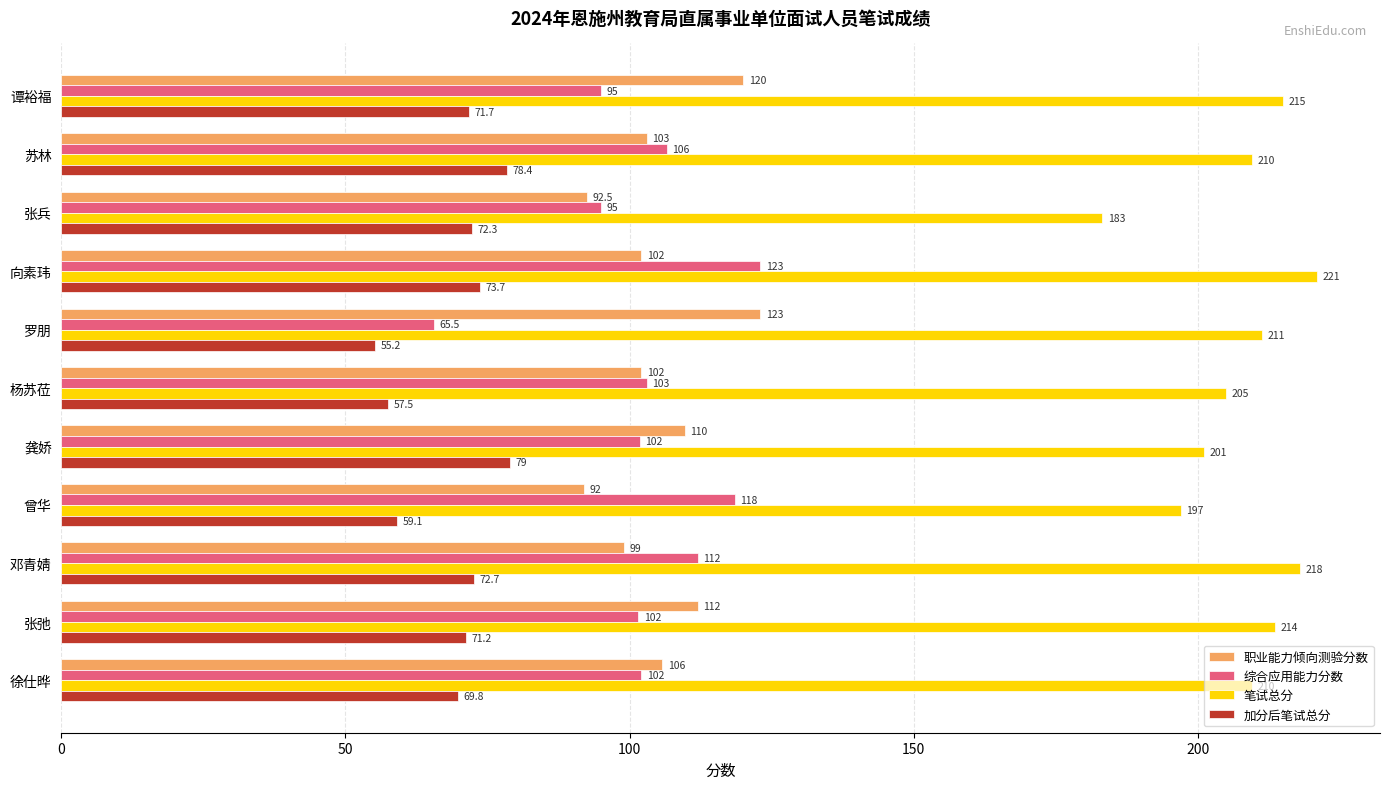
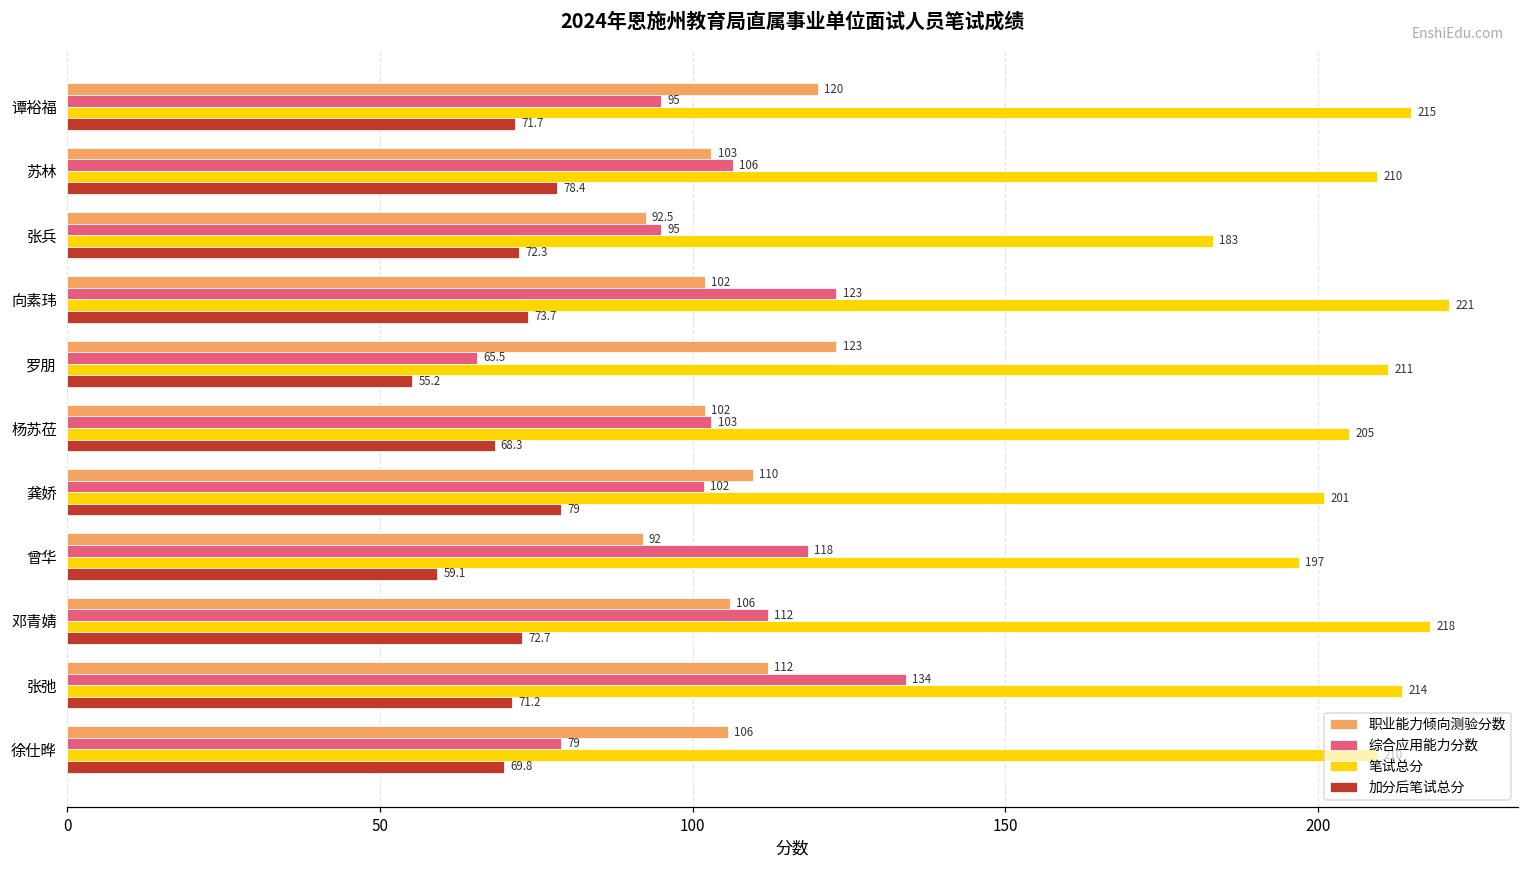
加分后笔试总分, 杨苏莅: 57.5 -> 68.3
职业能力倾向测验分数, 邓青婧: 99 -> 106
综合应用能力分数, 张弛: 102 -> 134
综合应用能力分数, 徐仕晔: 102 -> 79
